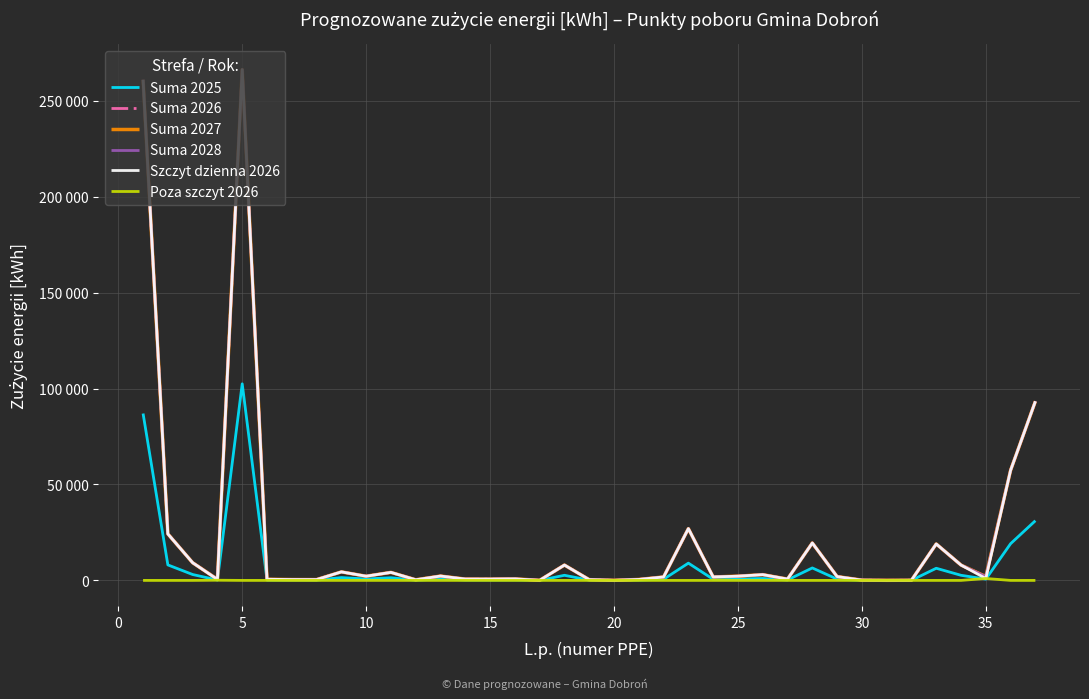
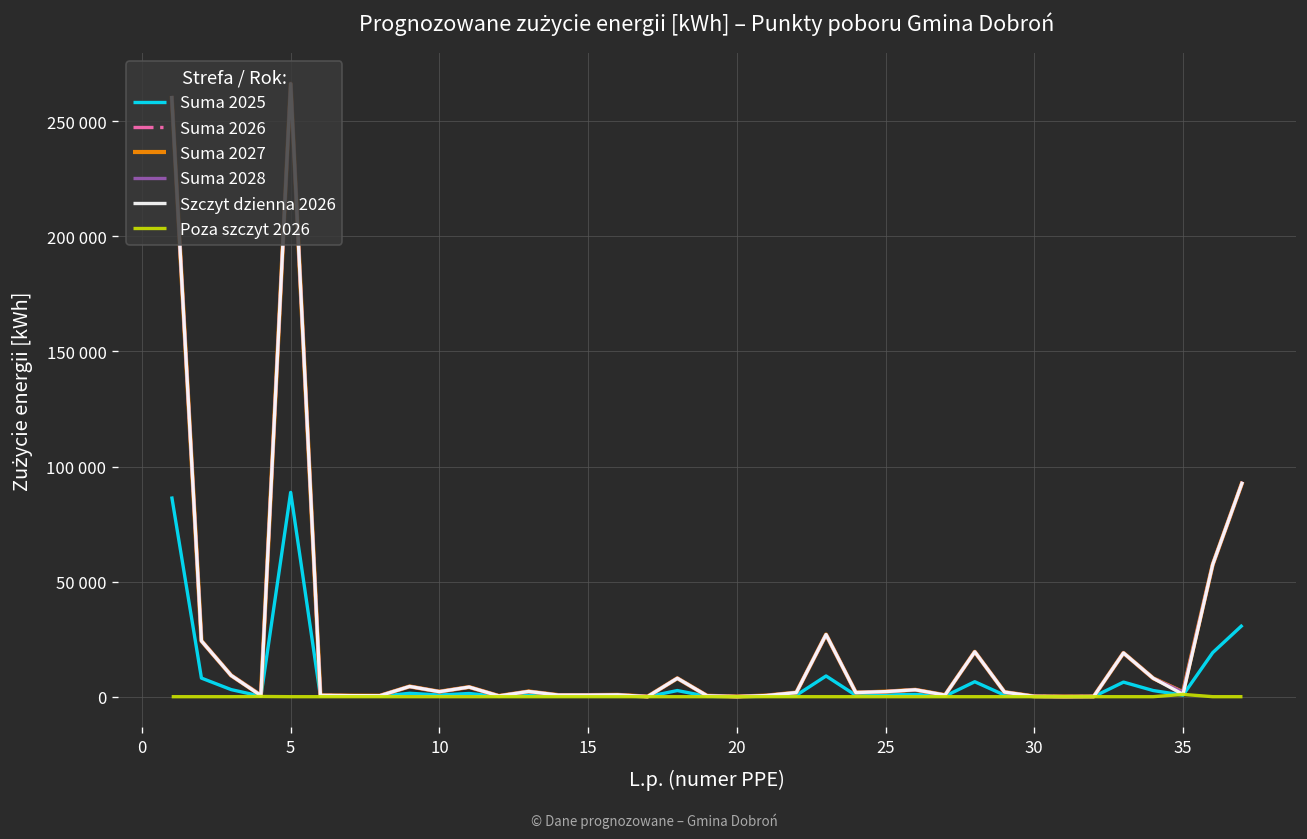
Suma 2025, 5: 102000 -> 89000
